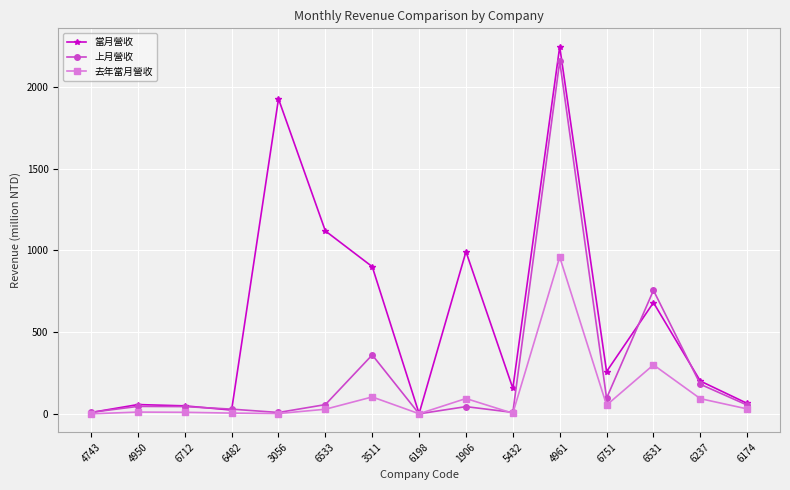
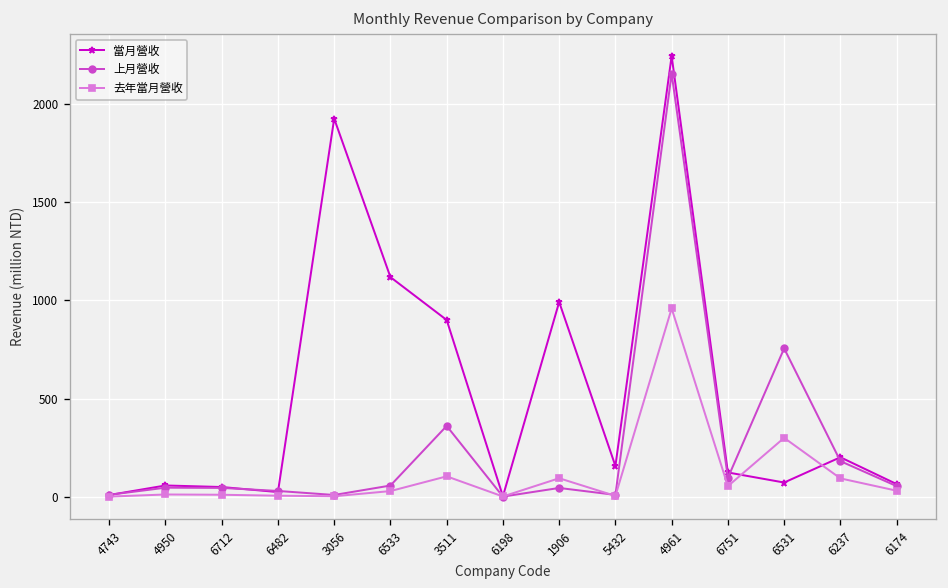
當月營收, 6751: 260 -> 120
當月營收, 6531: 680 -> 70
